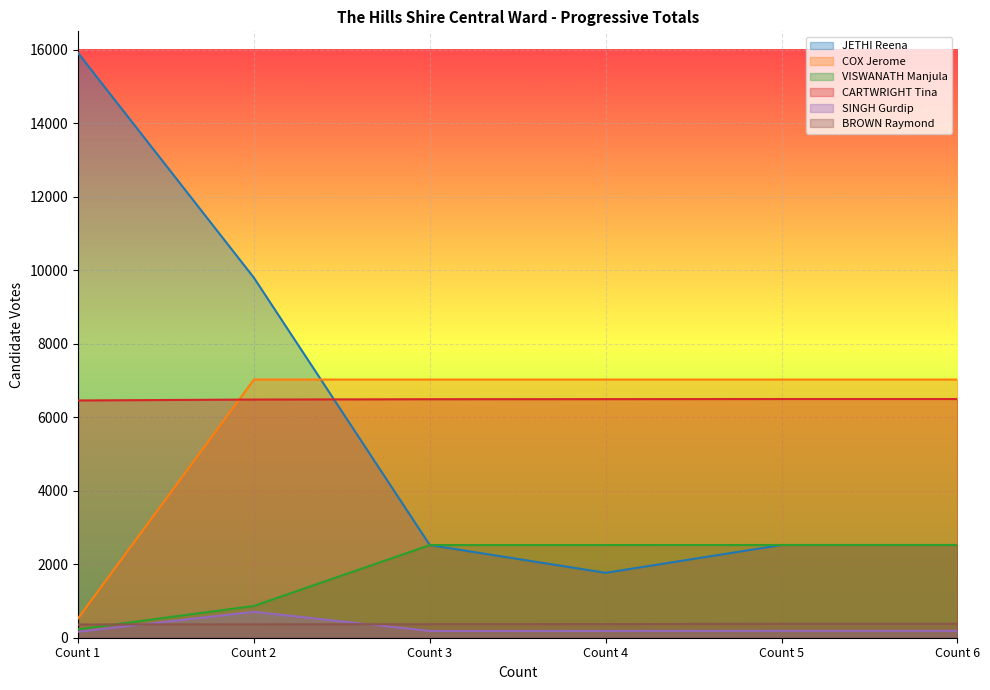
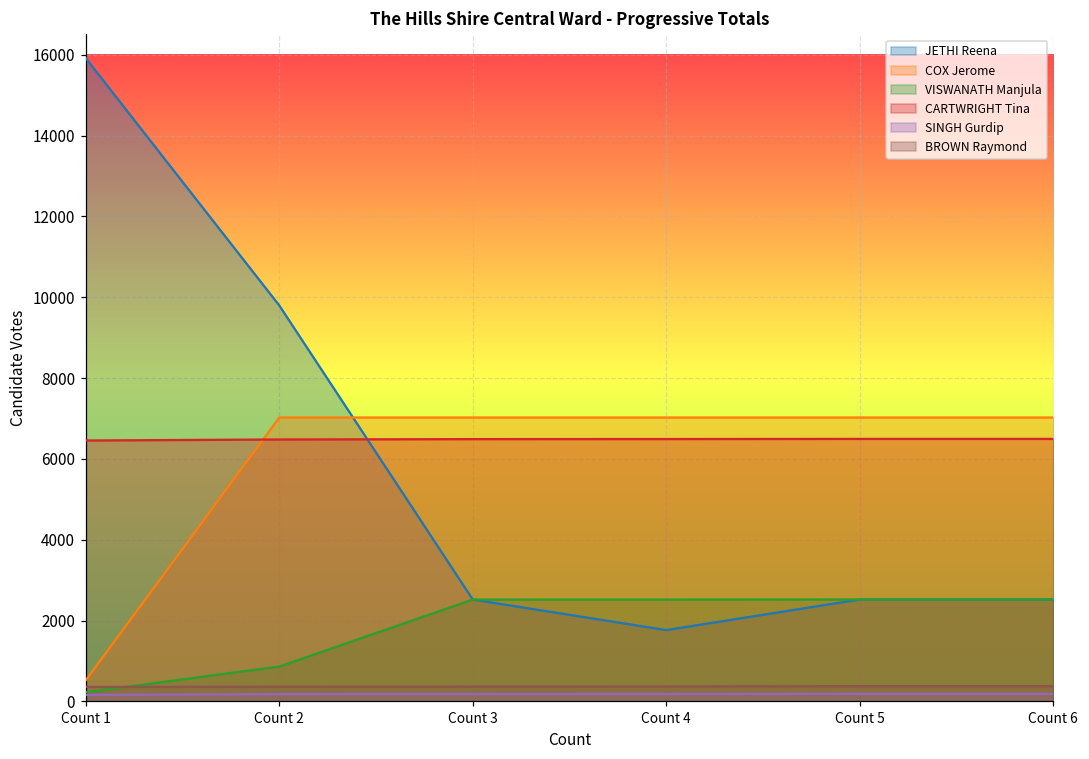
SINGH Gurdip, Count 2: 700 -> 200
